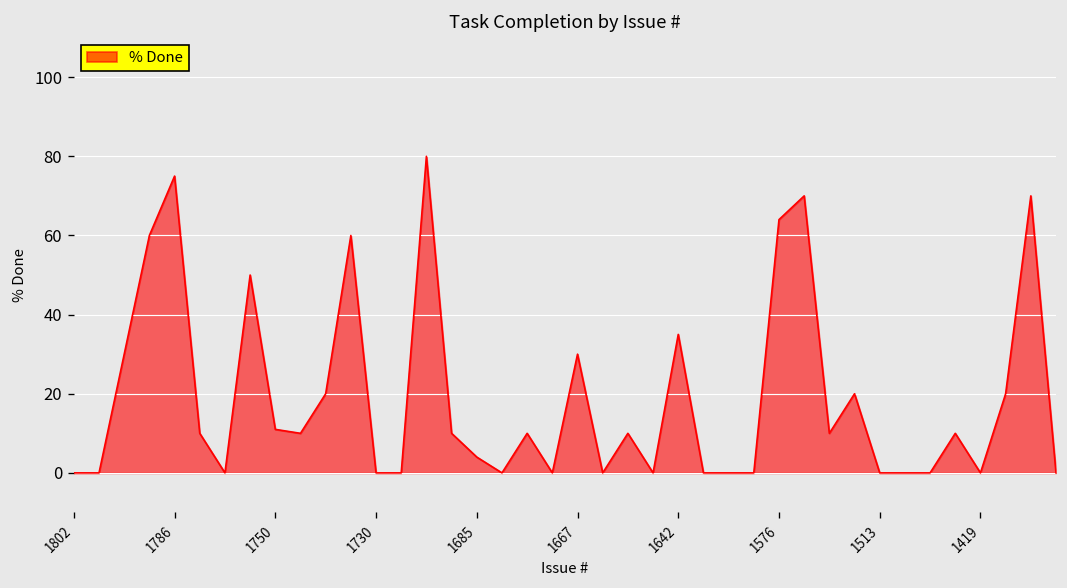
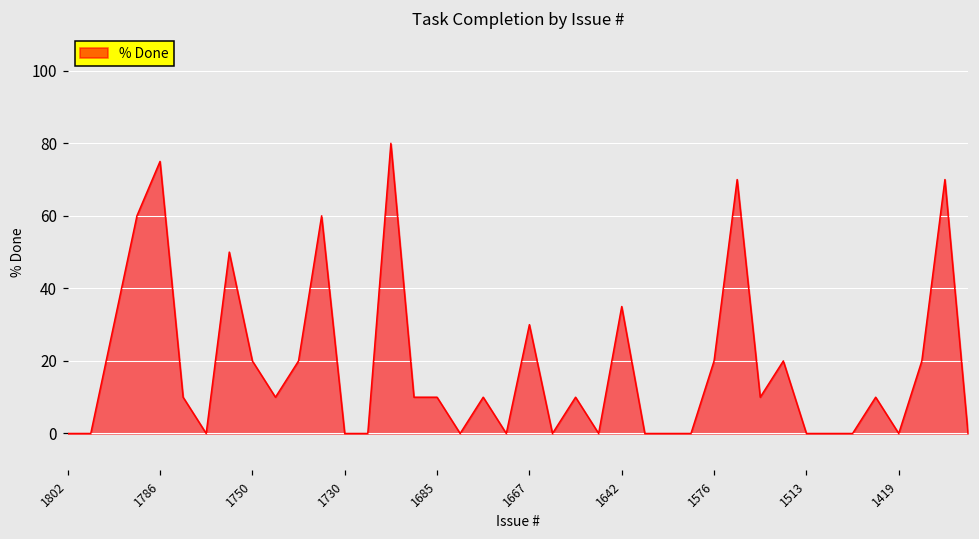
1750: 11 -> 20
1685: 4 -> 10
1576: 64 -> 20
